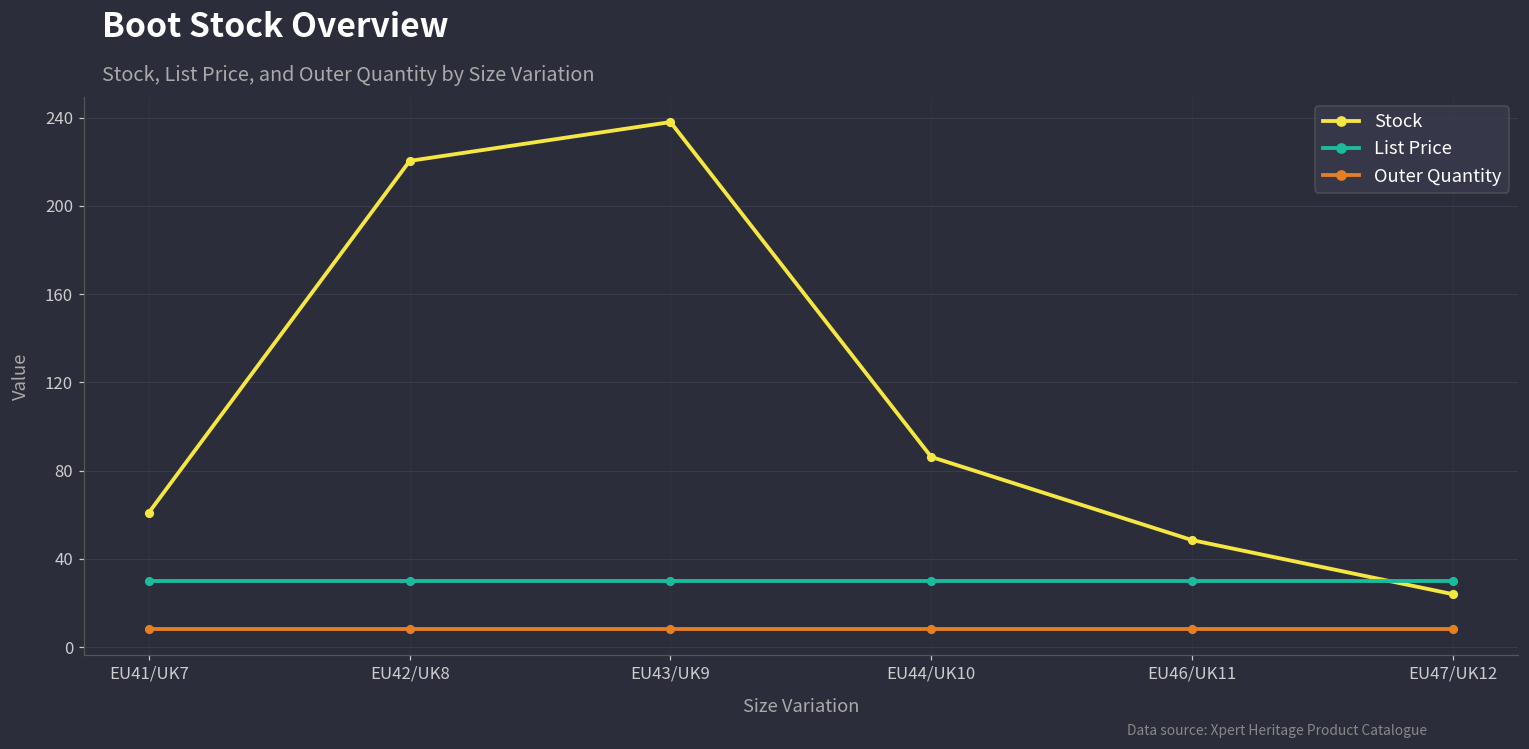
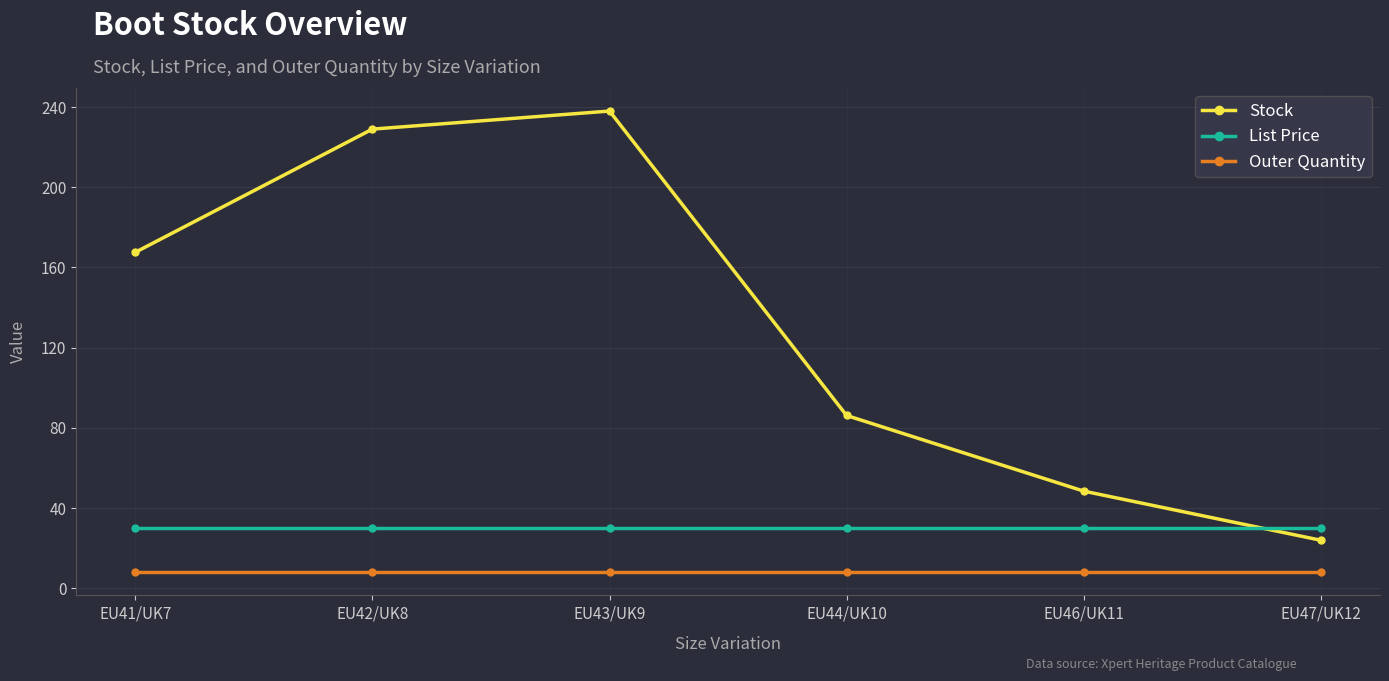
Stock, EU41/UK7: 61 -> 168
Stock, EU42/UK8: 220 -> 229
